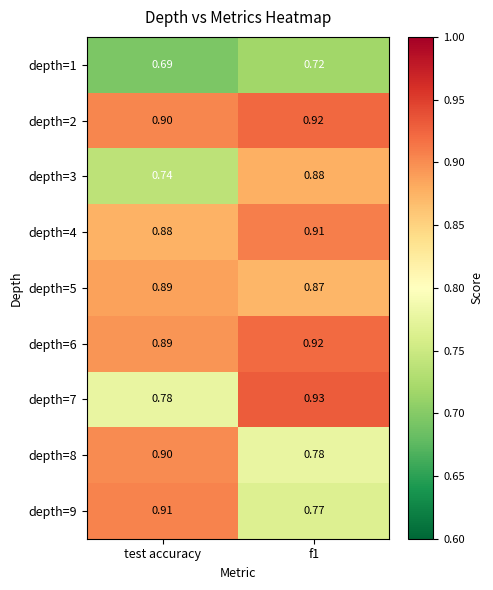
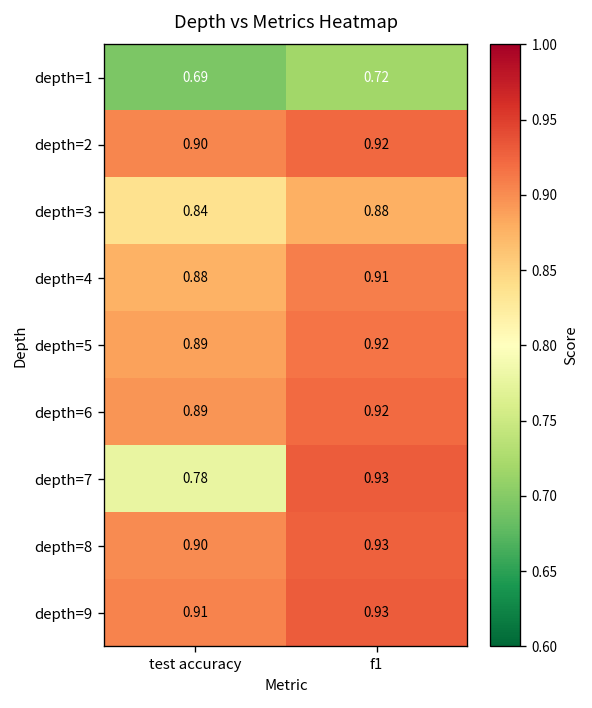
depth=3, test accuracy: 0.74 -> 0.84
depth=5, f1: 0.87 -> 0.92
depth=8, f1: 0.78 -> 0.93
depth=9, f1: 0.77 -> 0.93
